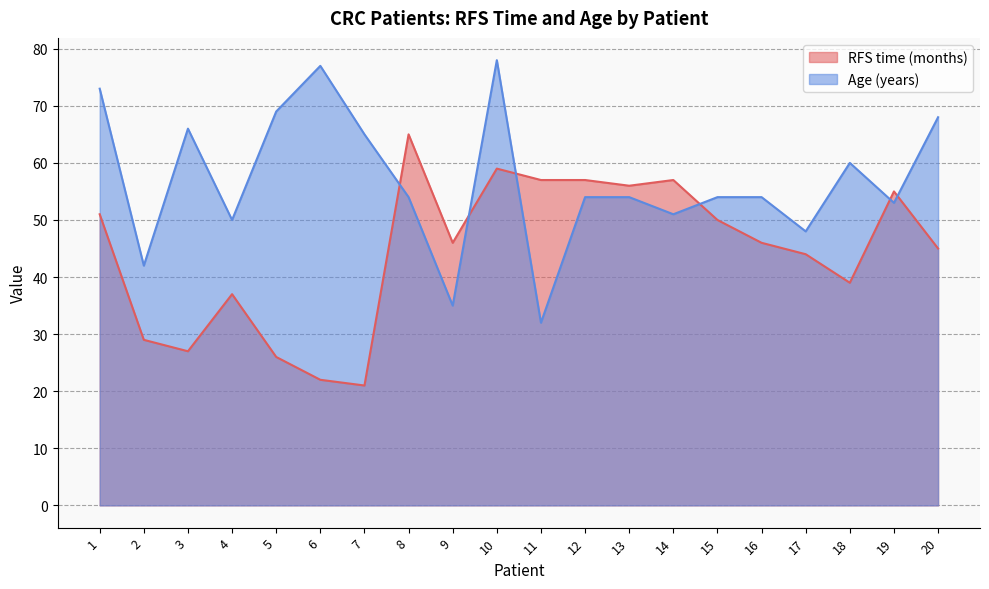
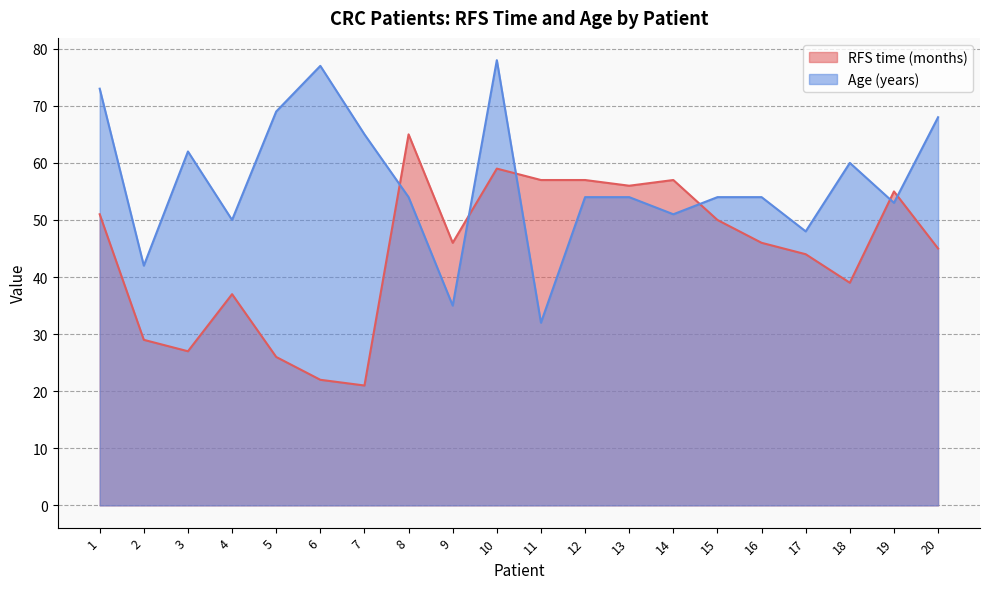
Age (years), 3: 66 -> 62
